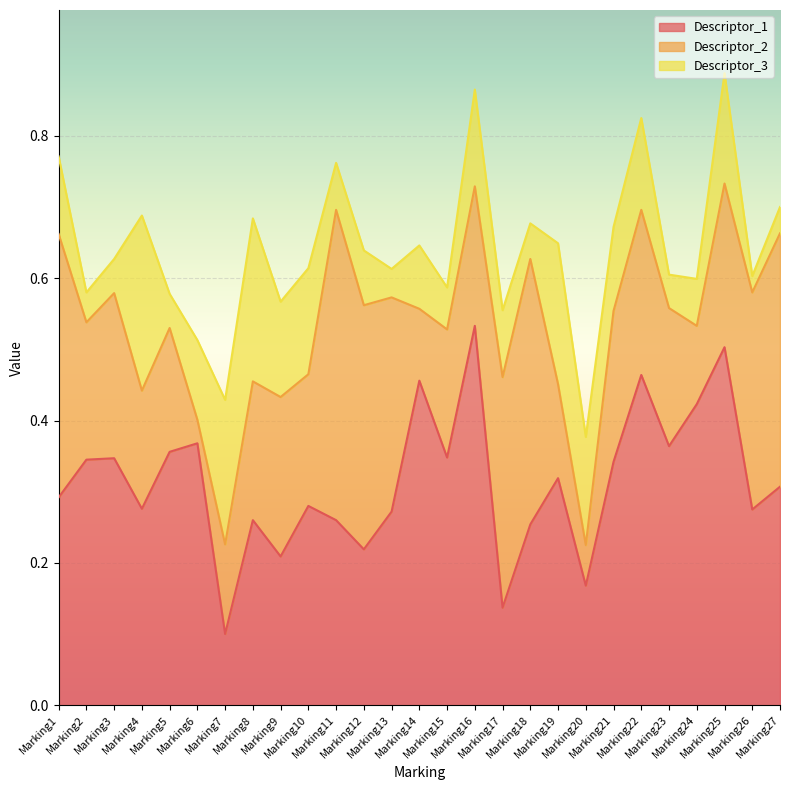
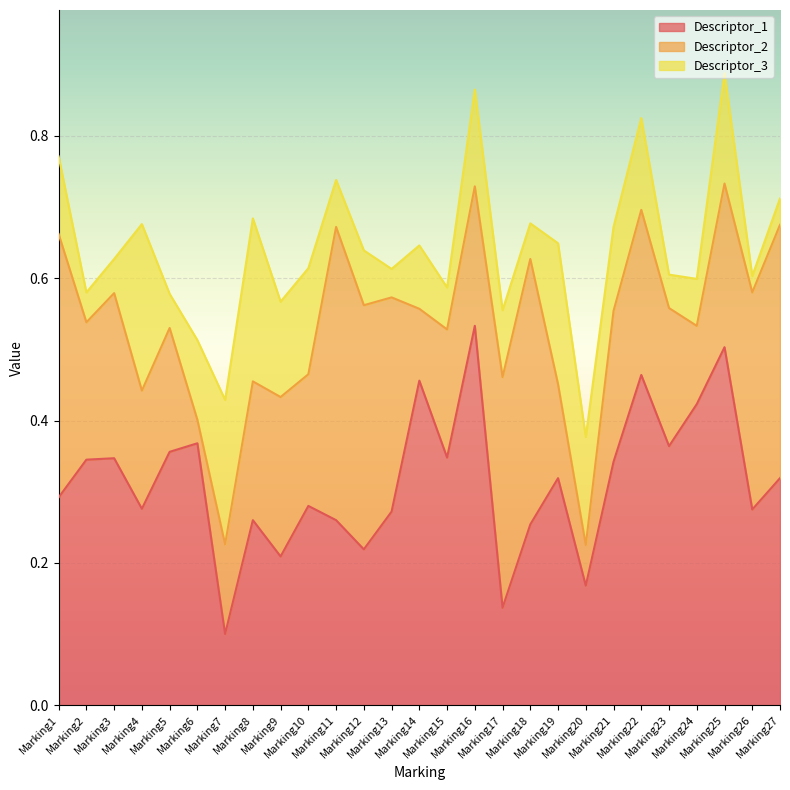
Descriptor_3, Marking4: 0.25 -> 0.23
Descriptor_2, Marking11: 0.44 -> 0.41
Descriptor_1, Marking27: 0.31 -> 0.32
